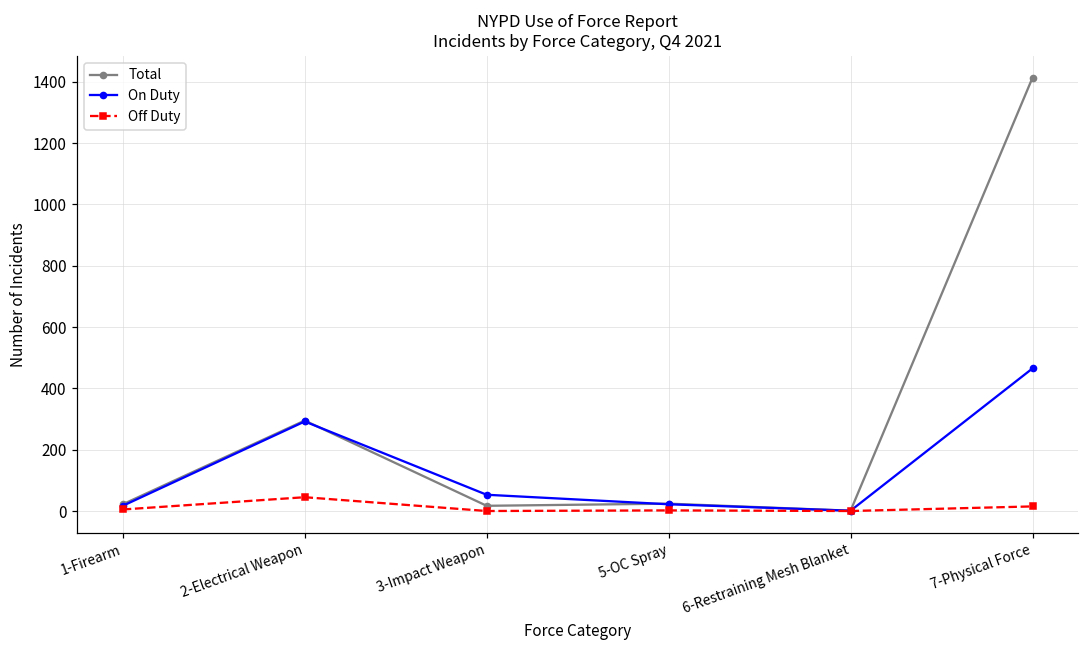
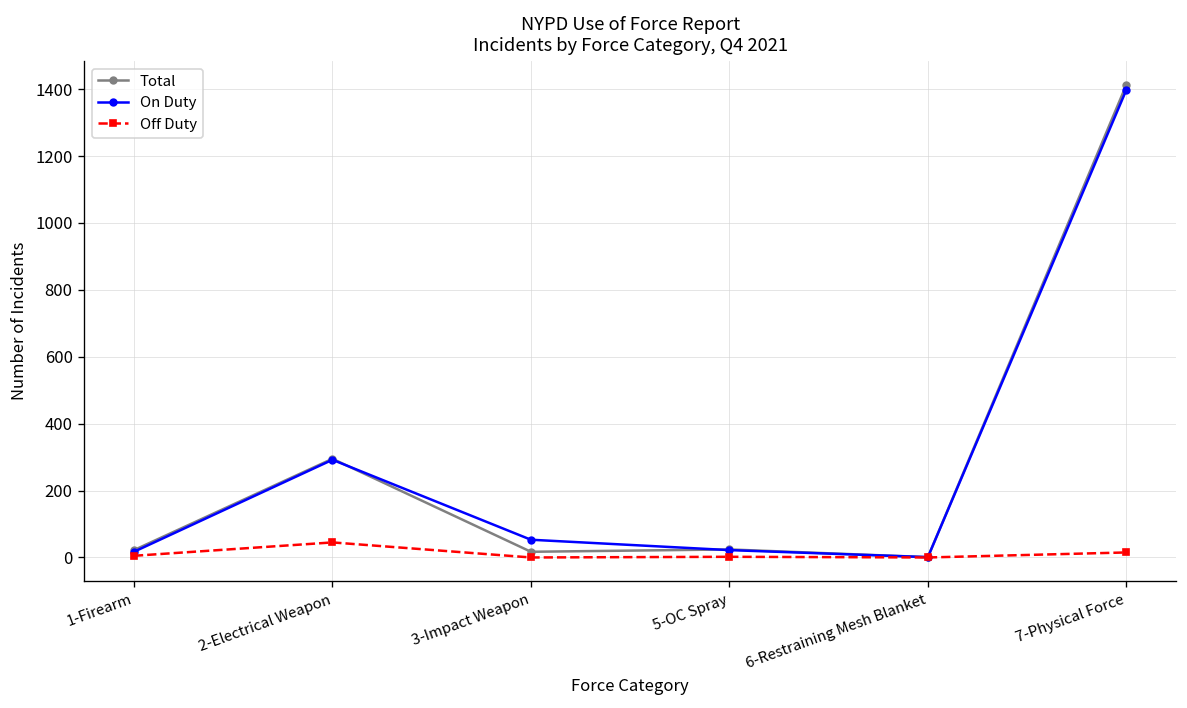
On Duty, 7-Physical Force: 470 -> 1400
